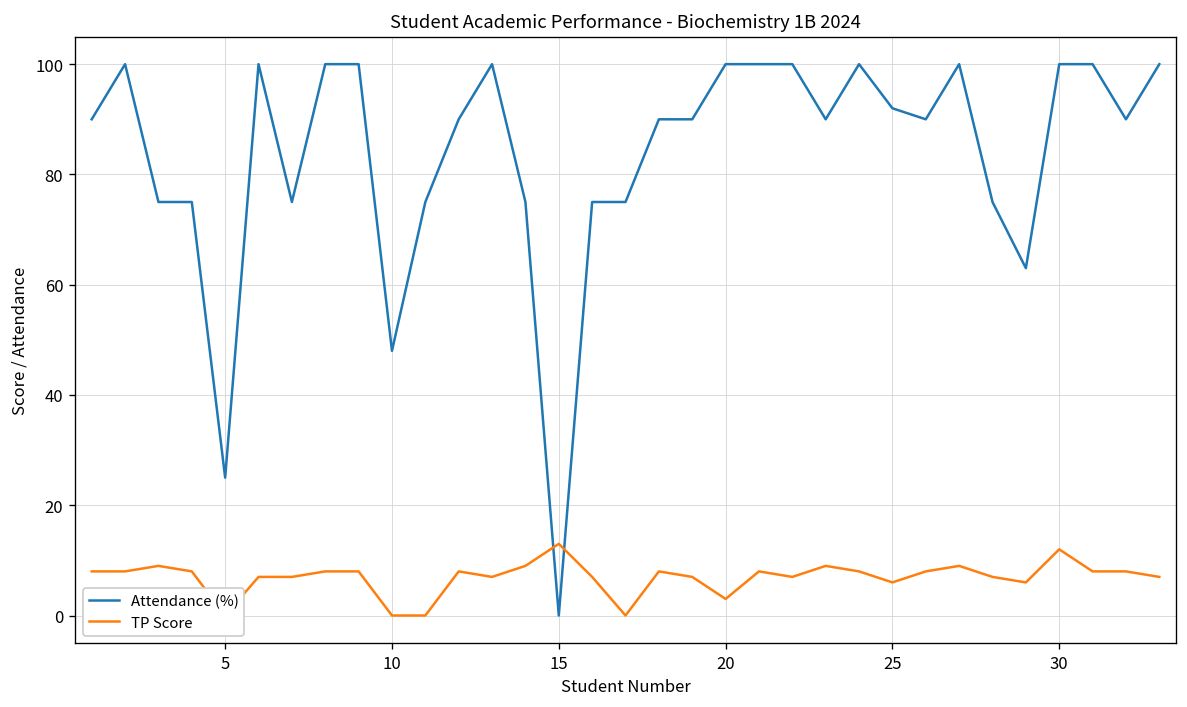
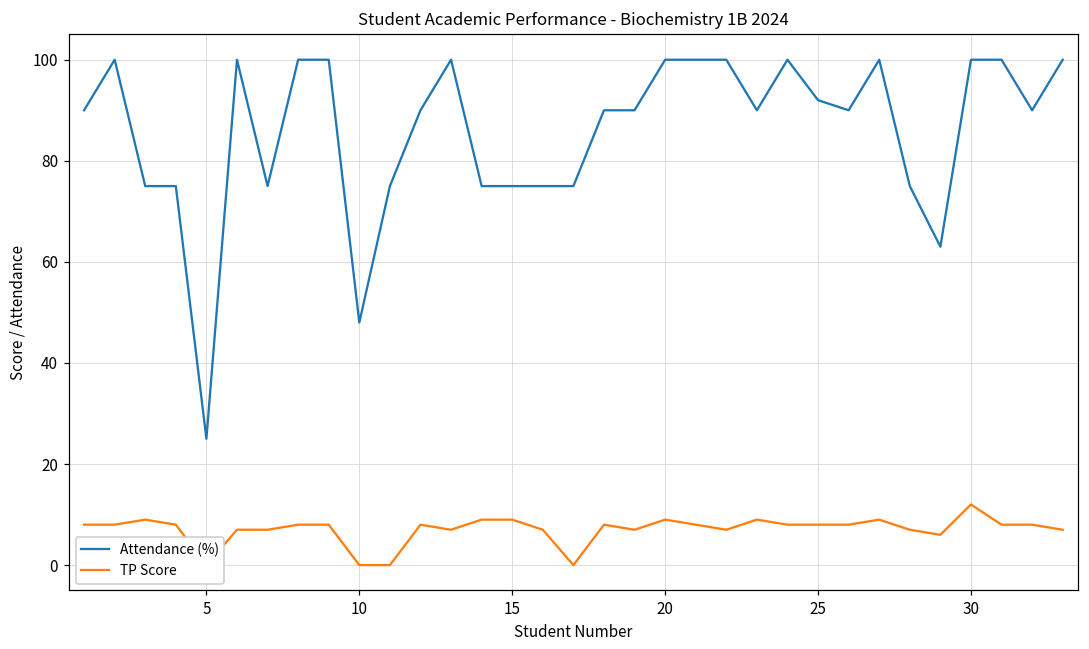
Attendance (%), 15: 0 -> 75
TP Score, 15: 13 -> 9
TP Score, 20: 3 -> 9
TP Score, 25: 6 -> 8
